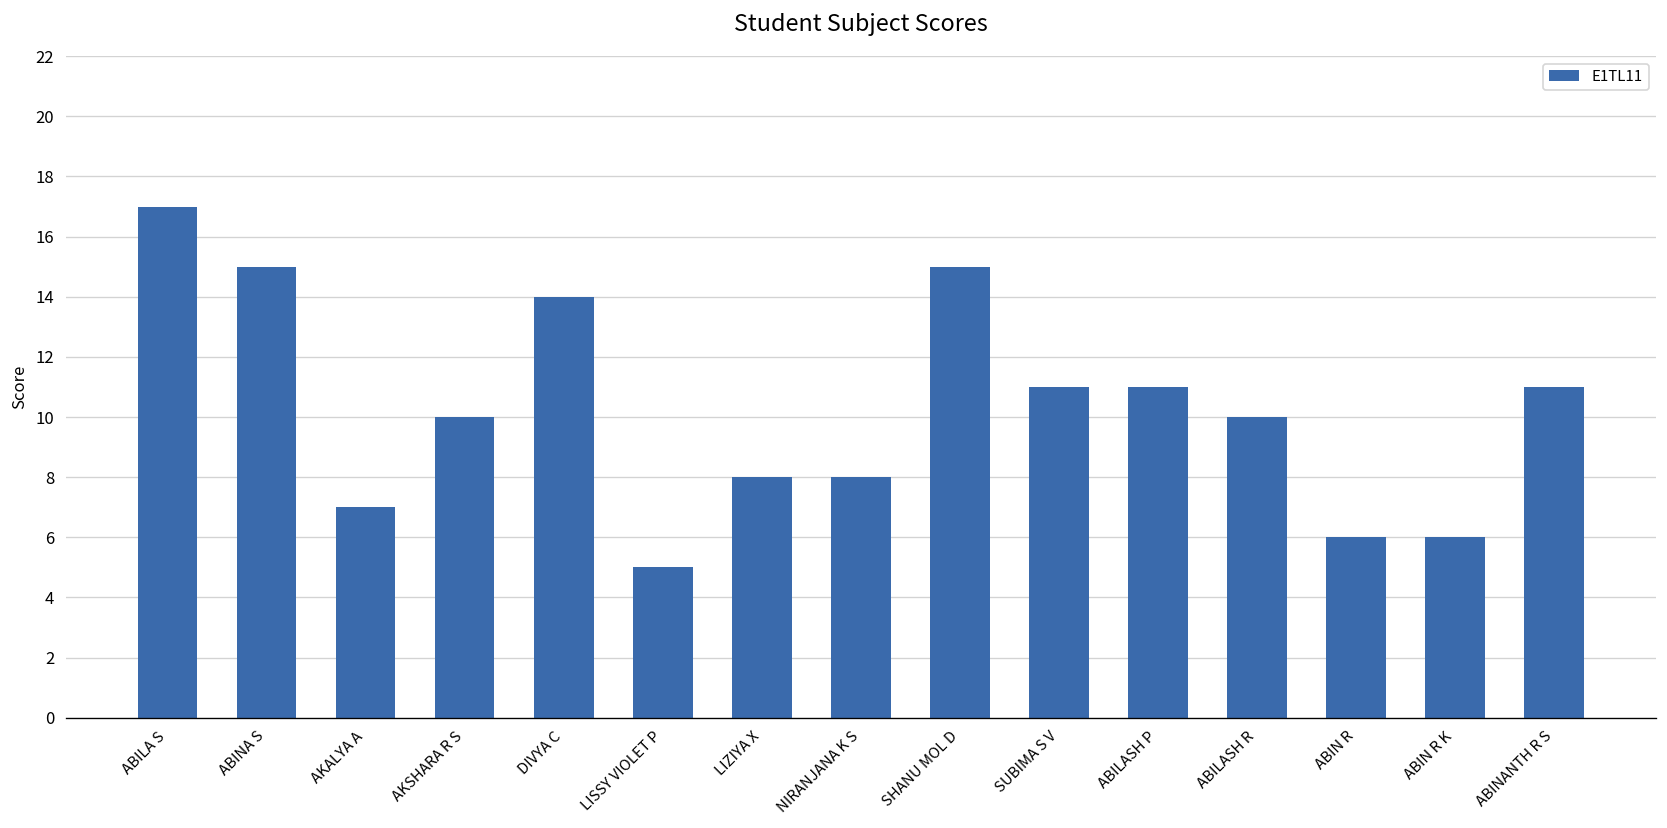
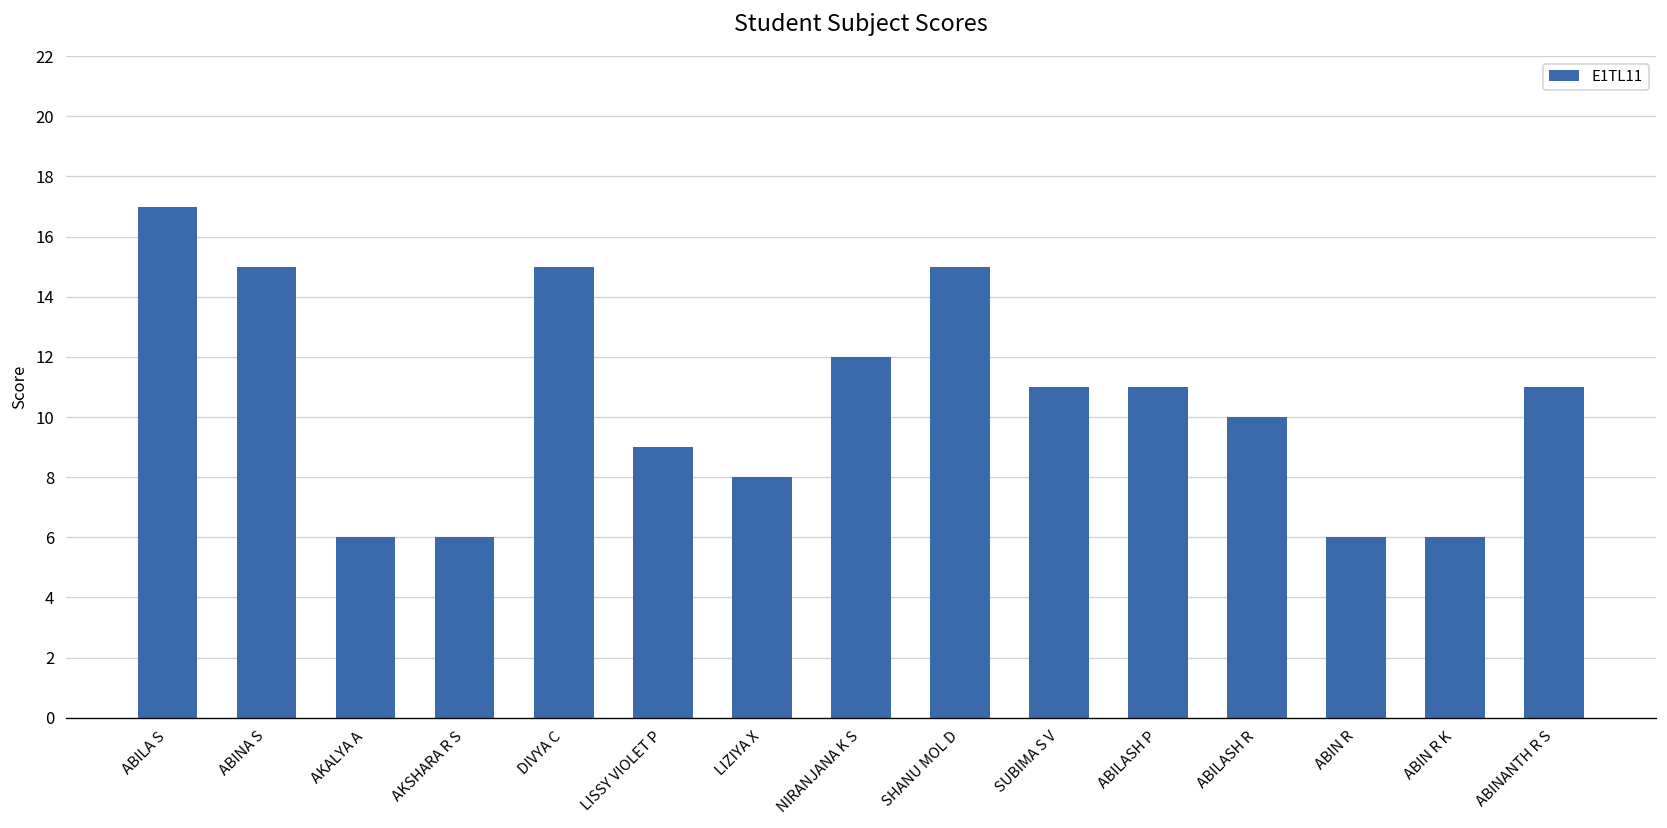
AKALYA A: 7 -> 6
AKSHARA R S: 10 -> 6
DIVYA C: 14 -> 15
LISSY VIOLET P: 5 -> 9
NIRANJANA K S: 8 -> 12
